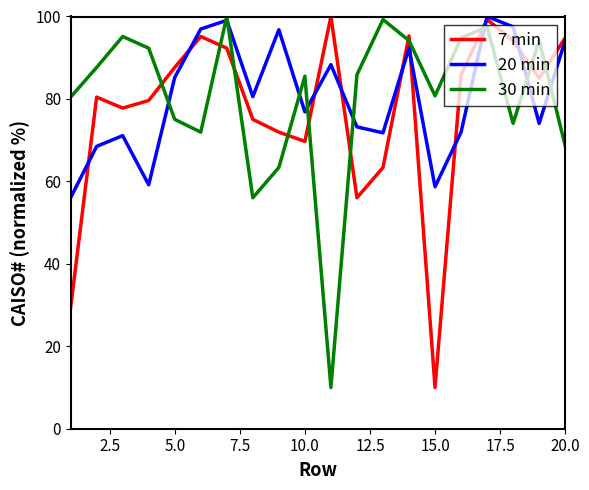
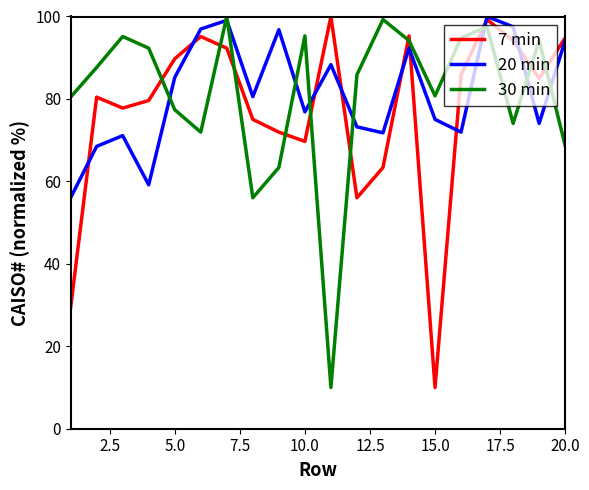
7 min, 5.0: 88 -> 90
30 min, 5.0: 75 -> 77
30 min, 10.0: 86 -> 95
20 min, 15.0: 59 -> 75
